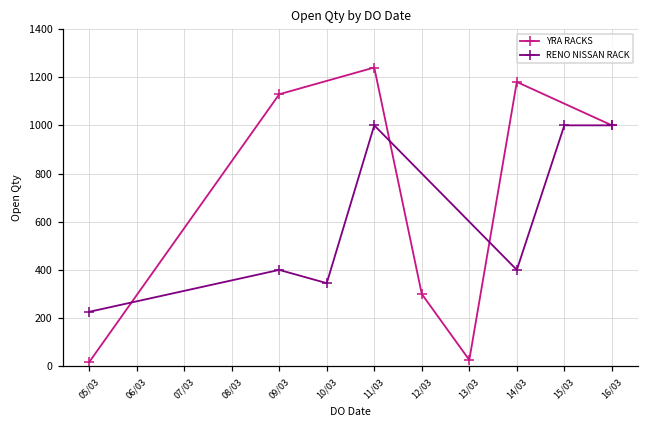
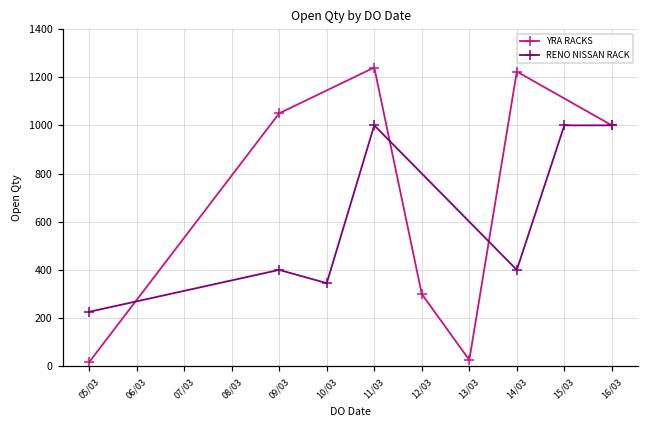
YRA RACKS, 09/03: 1130 -> 1050
YRA RACKS, 14/03: 1180 -> 1220
